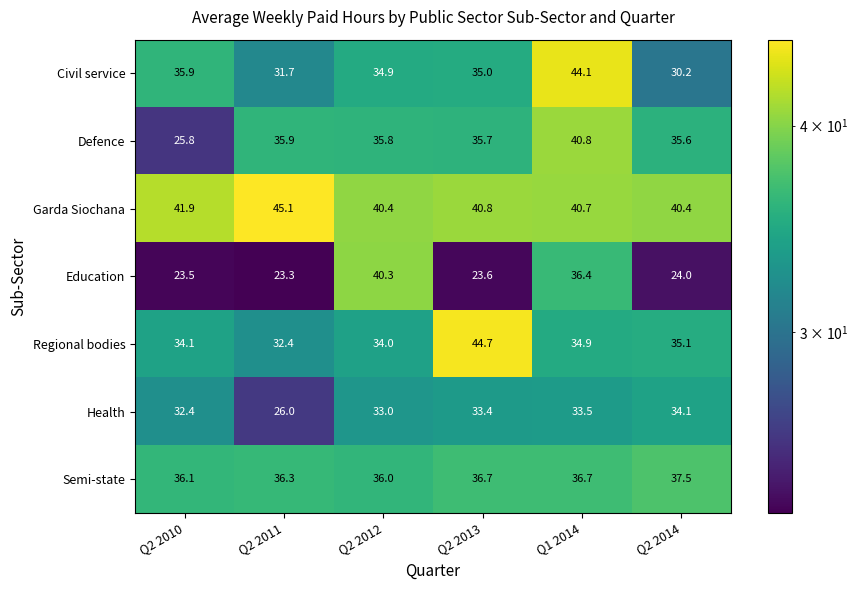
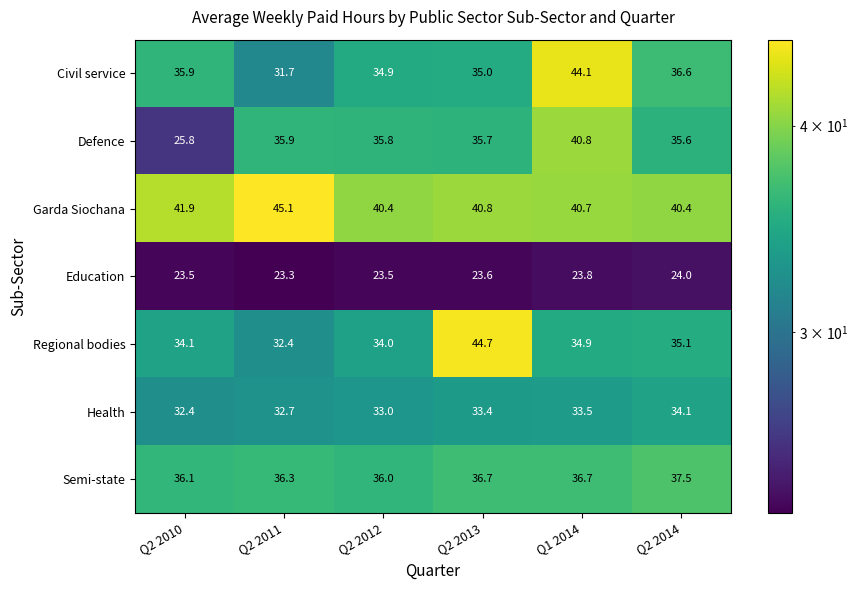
Civil service, Q2 2014: 30.2 -> 36.6
Education, Q2 2012: 40.3 -> 23.5
Education, Q1 2014: 36.4 -> 23.8
Health, Q2 2011: 26.0 -> 32.7
